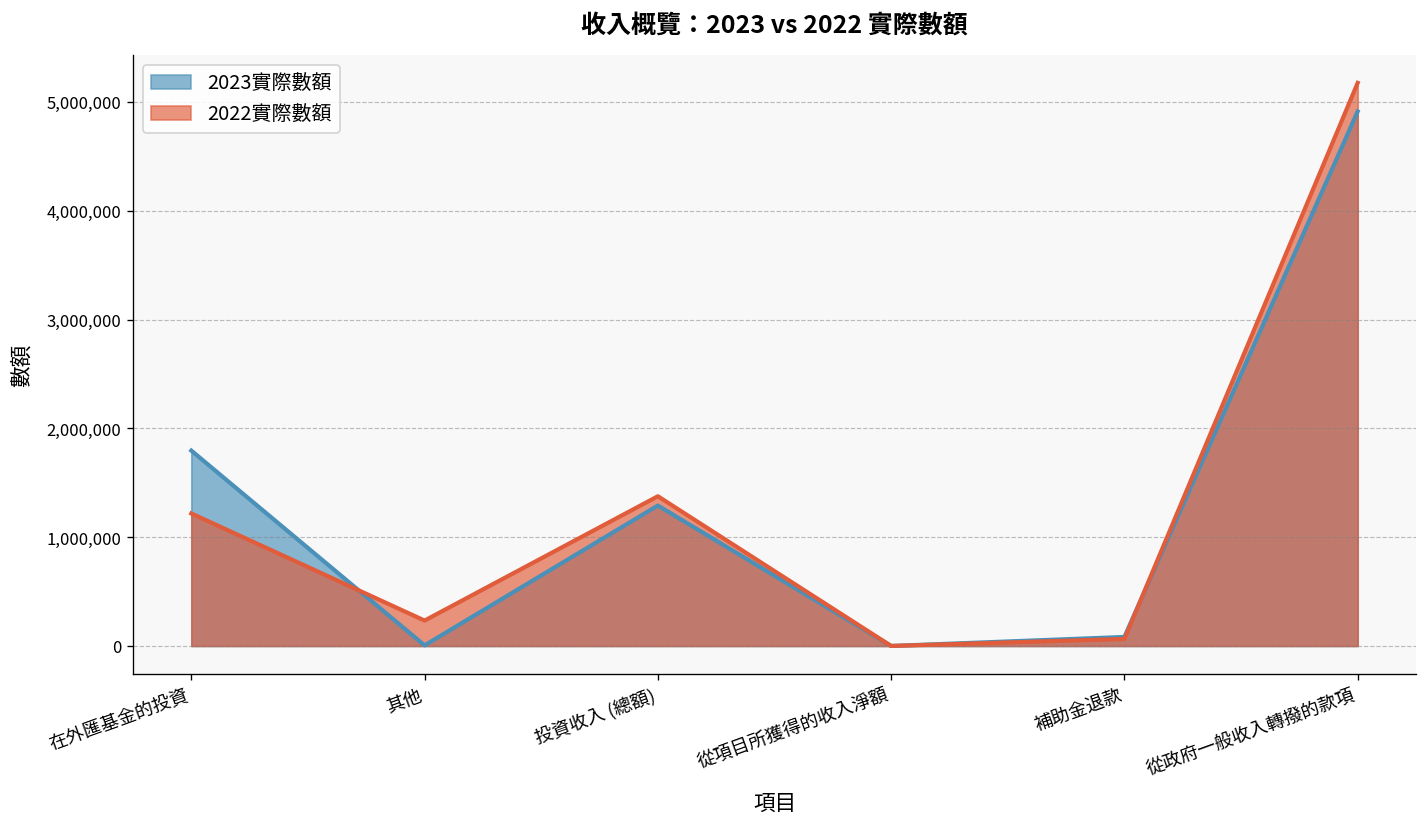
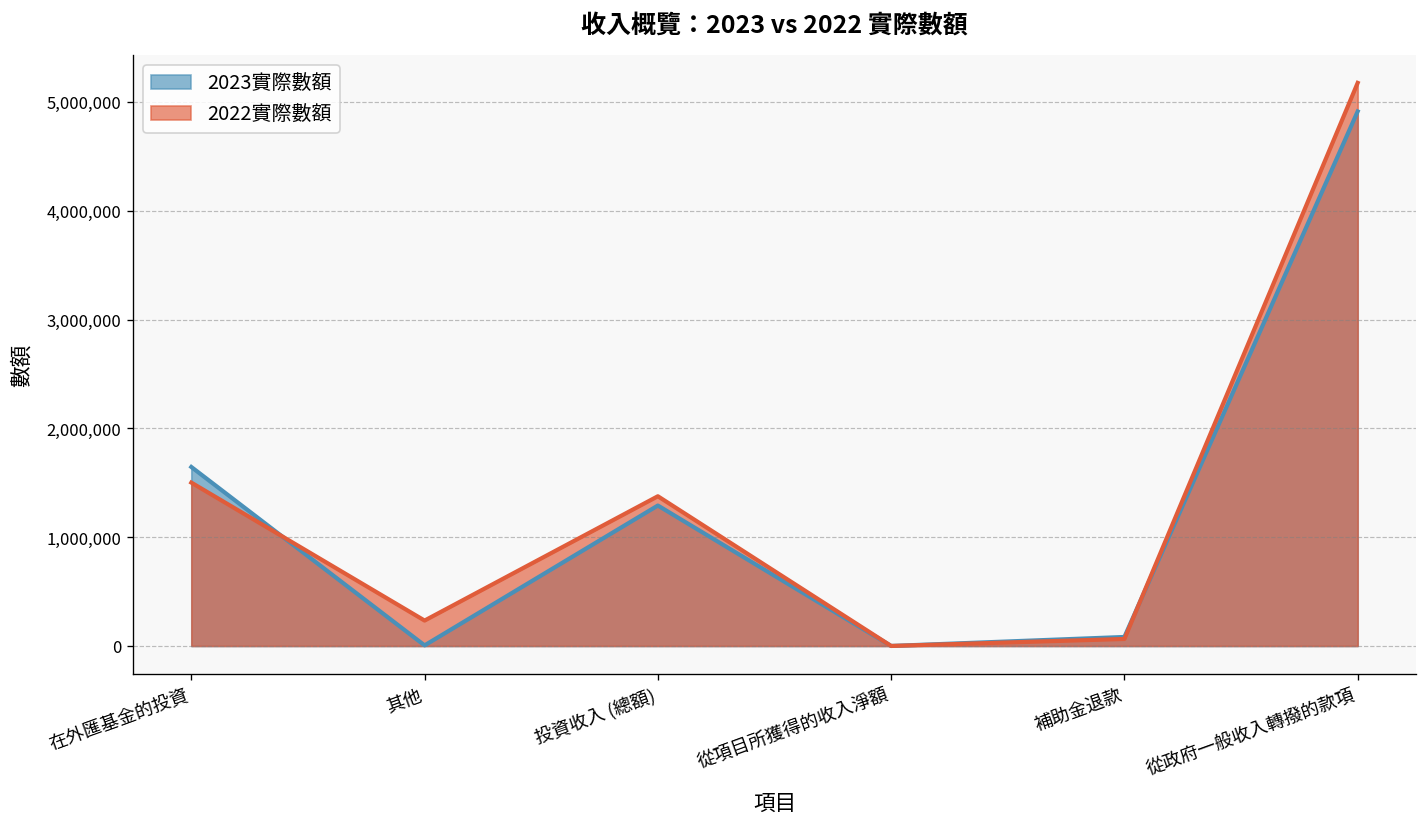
2023實際數額, 在外匯基金的投資: 1,800,000 -> 1,600,000
2022實際數額, 在外匯基金的投資: 1,200,000 -> 1,500,000
